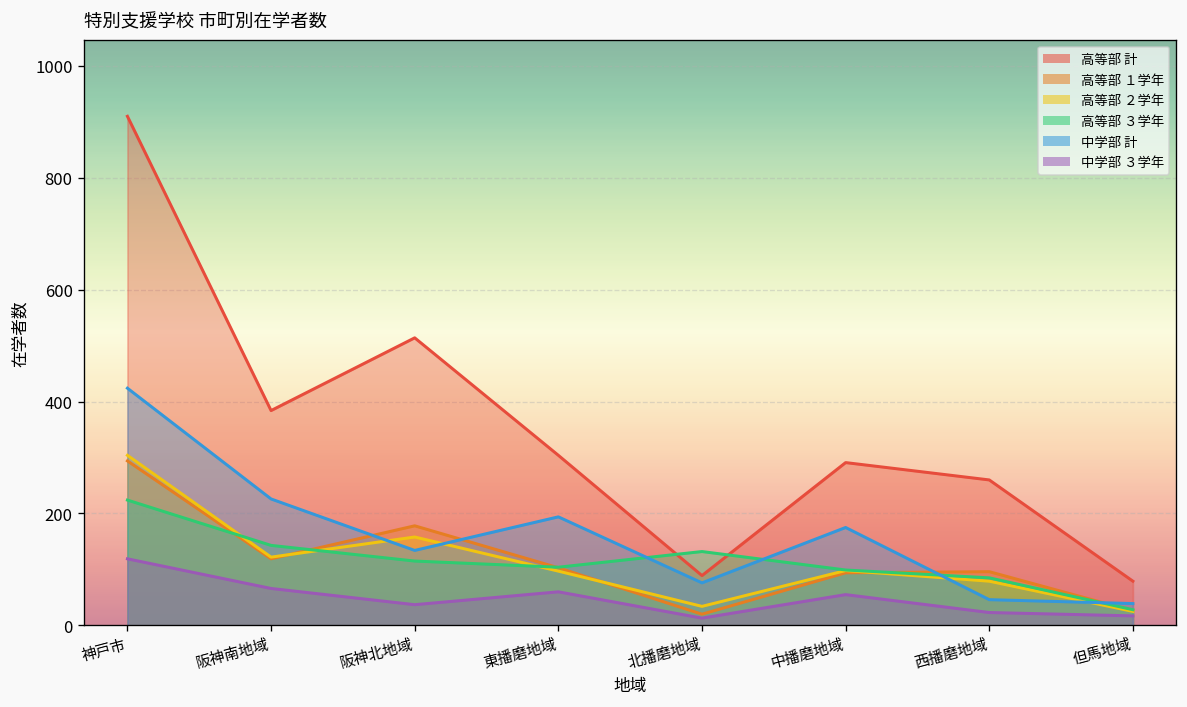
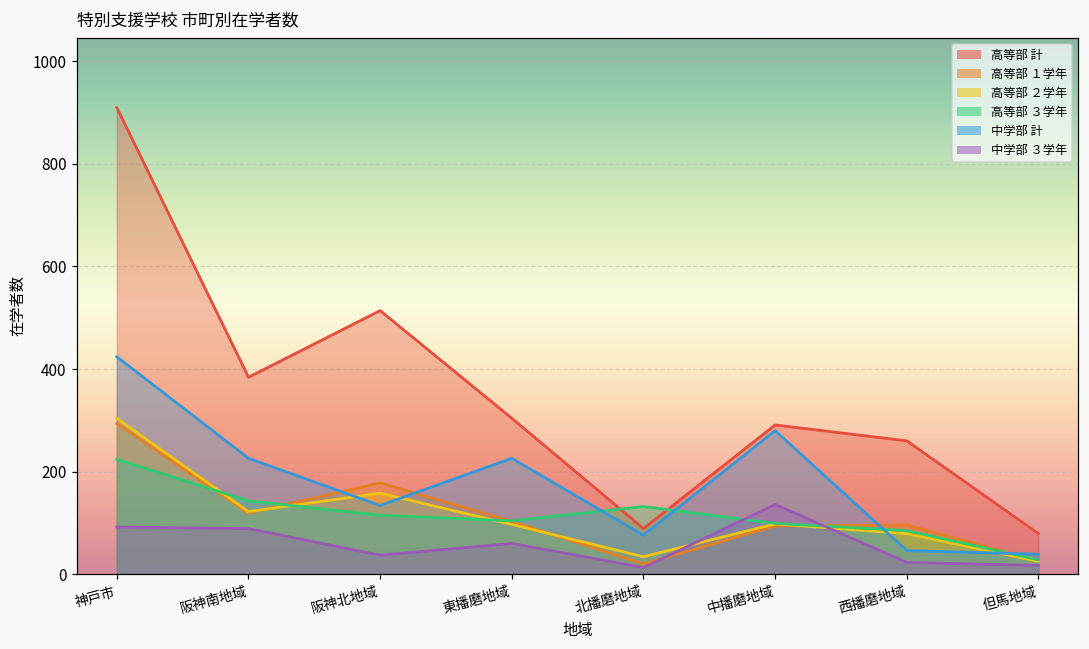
中学部 ３学年, 神戸市: 120 -> 90
中学部 ３学年, 阪神南地域: 70 -> 90
中学部 計, 東播磨地域: 190 -> 230
中学部 計, 中播磨地域: 180 -> 280
中学部 ３学年, 中播磨地域: 60 -> 140
